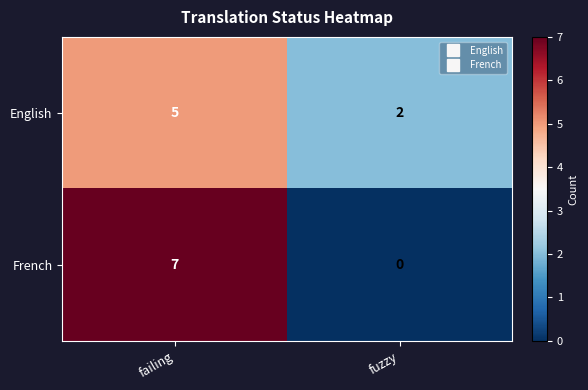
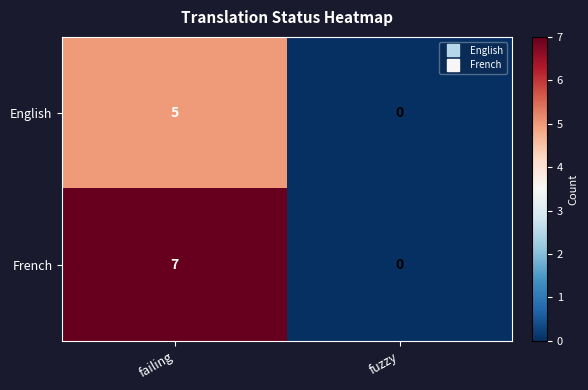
English, fuzzy: 2 -> 0
